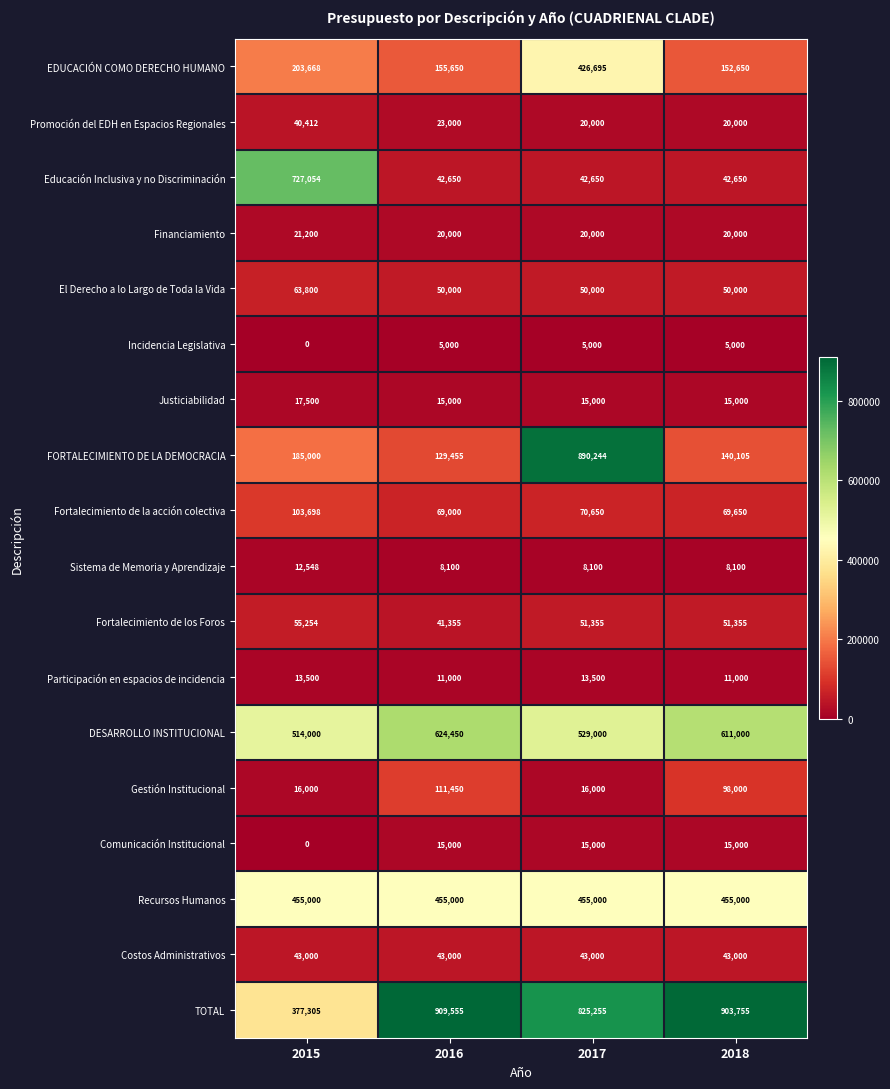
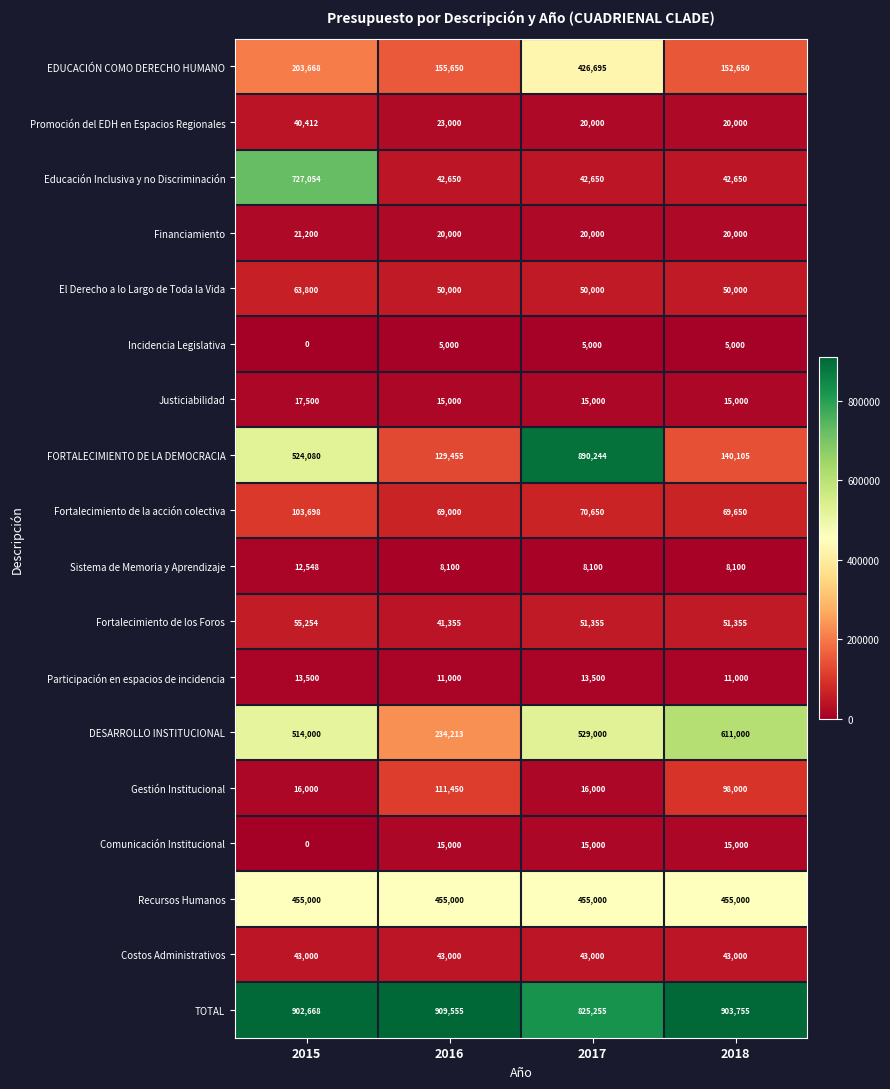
FORTALECIMIENTO DE LA DEMOCRACIA, 2015: 185,000 -> 524,080
DESARROLLO INSTITUCIONAL, 2016: 624,450 -> 234,213
TOTAL, 2015: 377,305 -> 902,668
